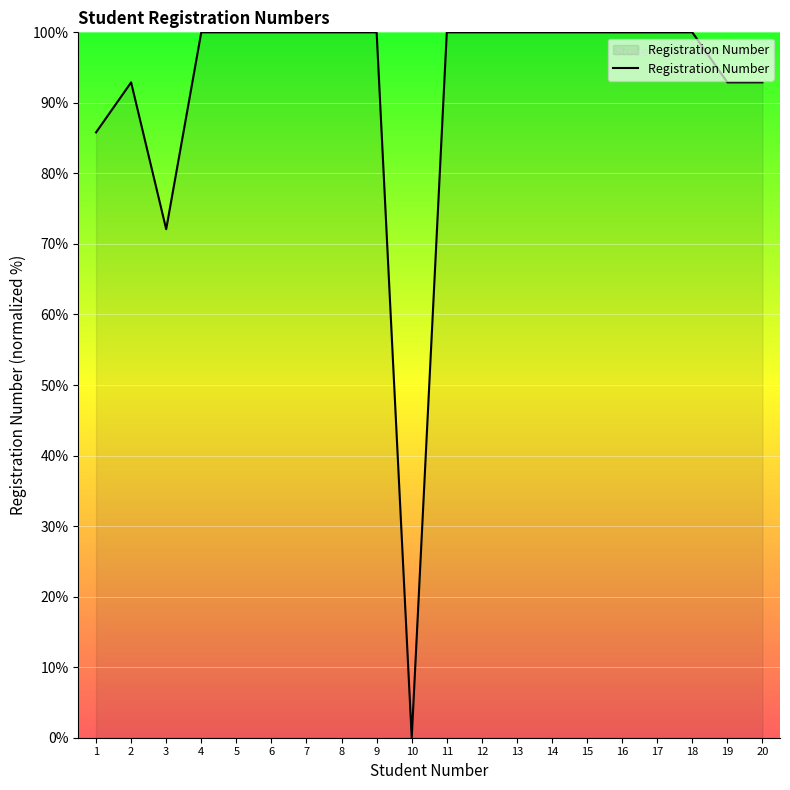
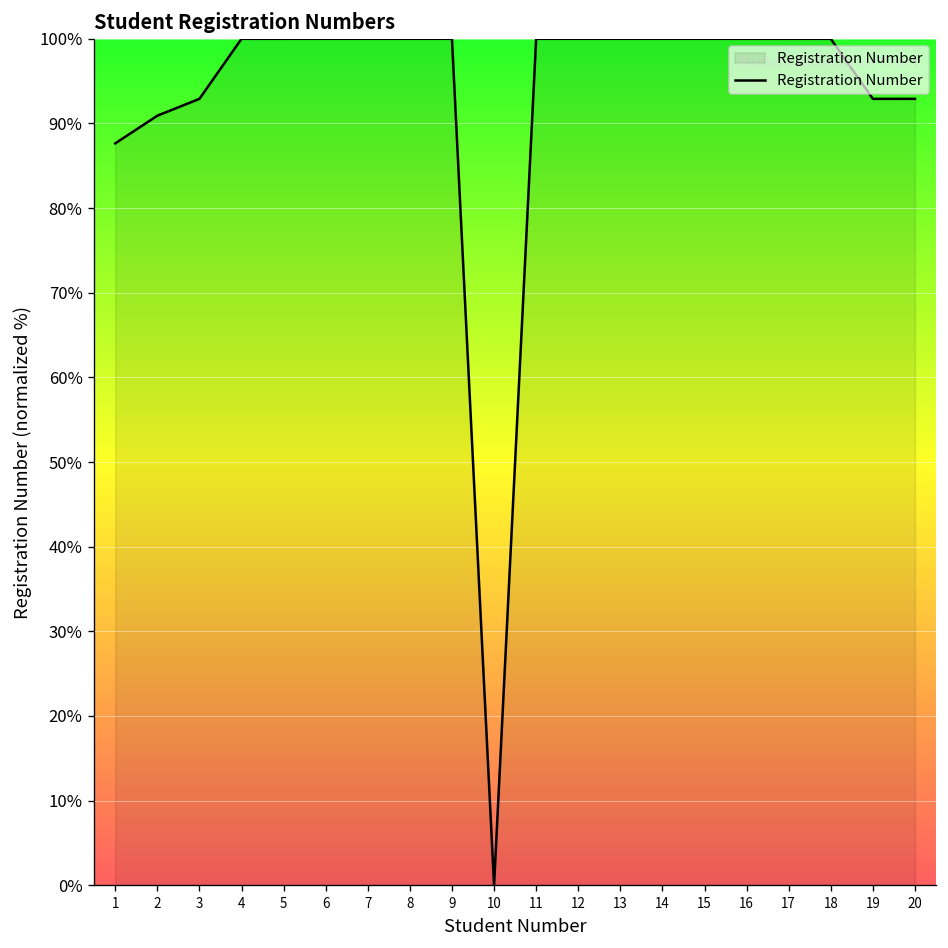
1: 86% -> 88%
2: 93% -> 91%
3: 72% -> 93%
